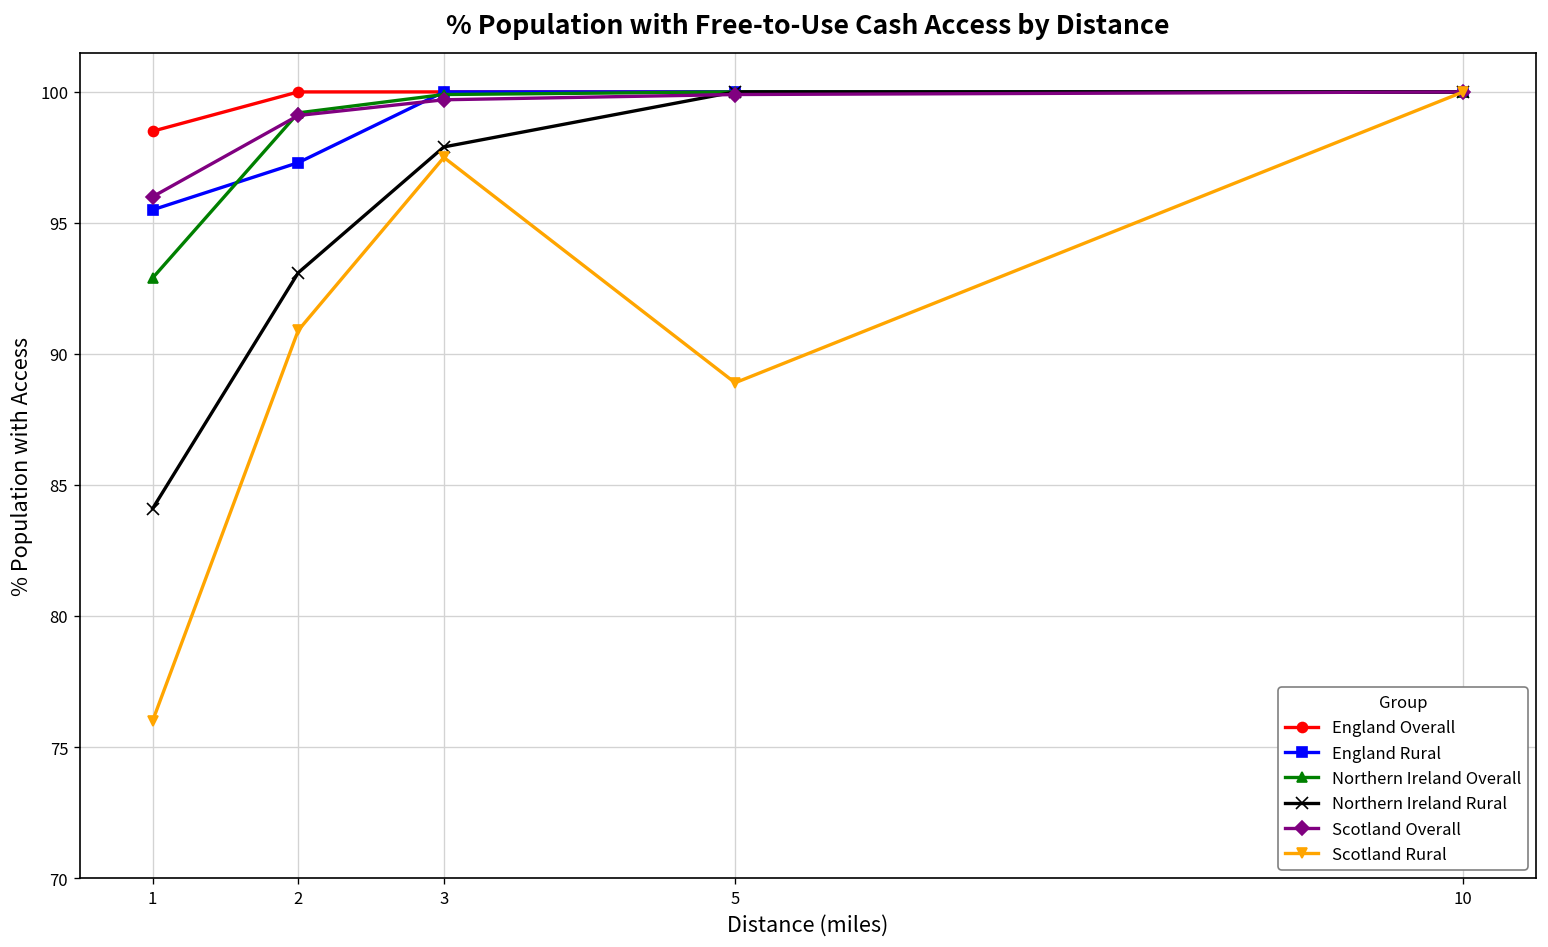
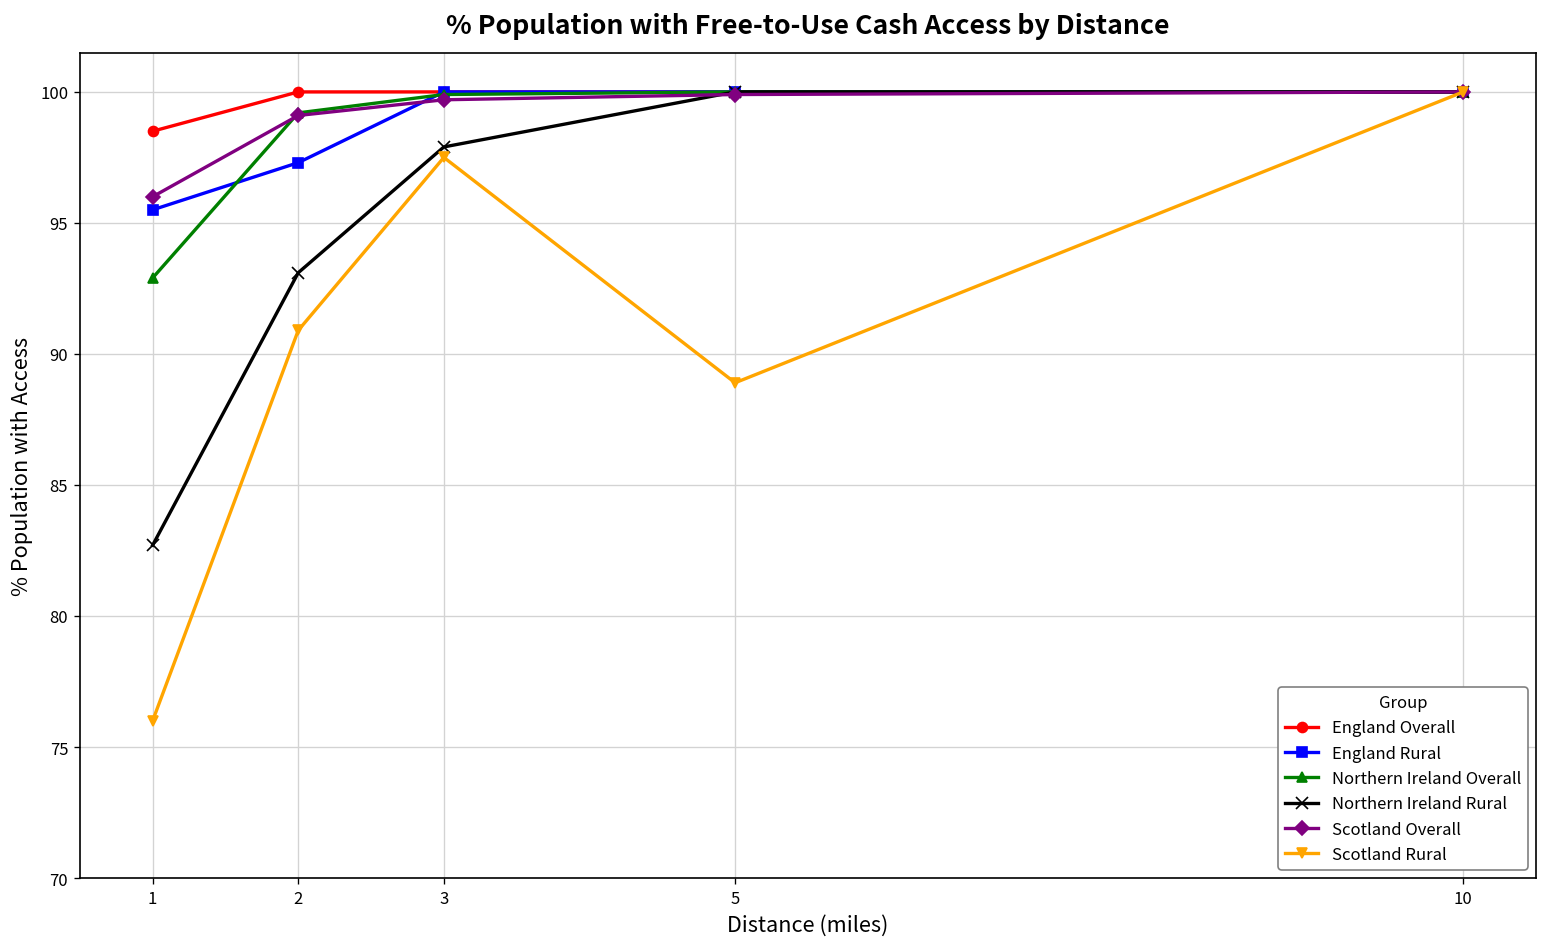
Northern Ireland Rural, 1: 84.1 -> 82.7
